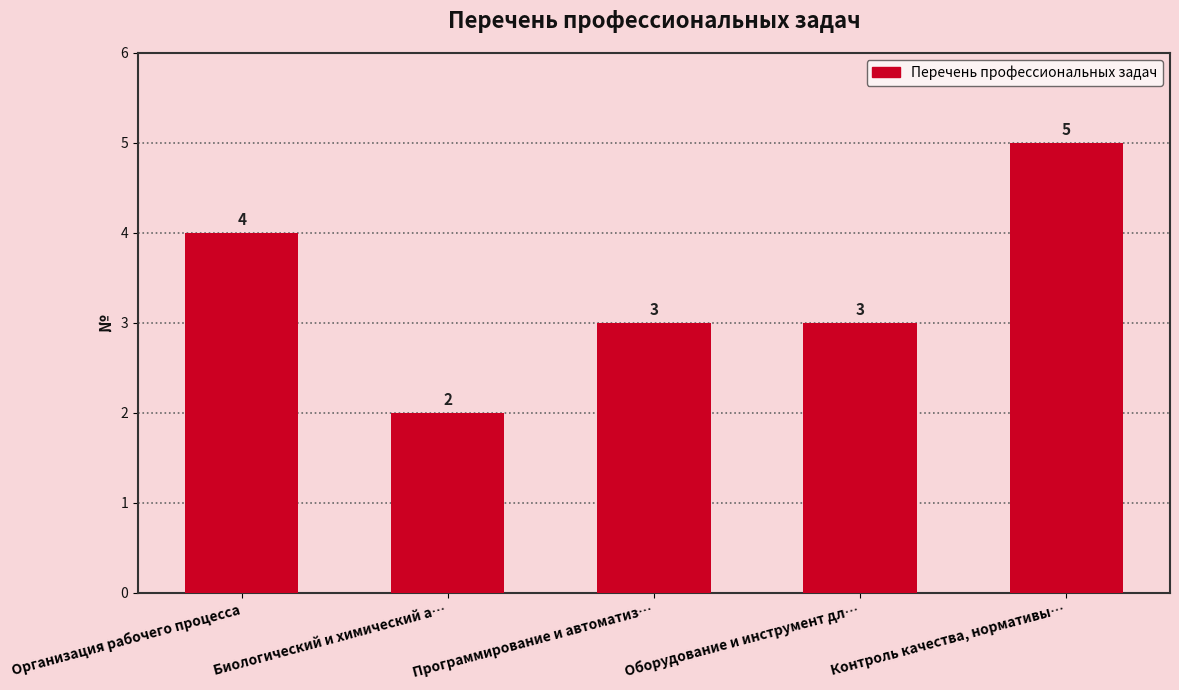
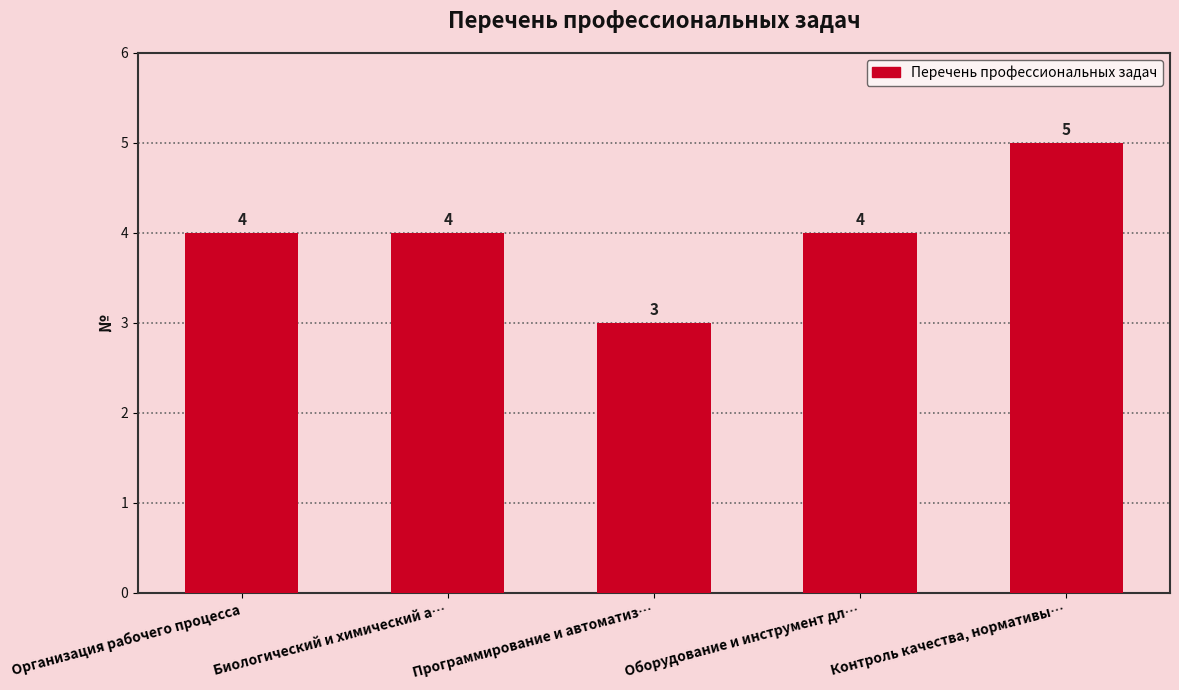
Биологический и химический а…: 2 -> 4
Оборудование и инструмент дл…: 3 -> 4
